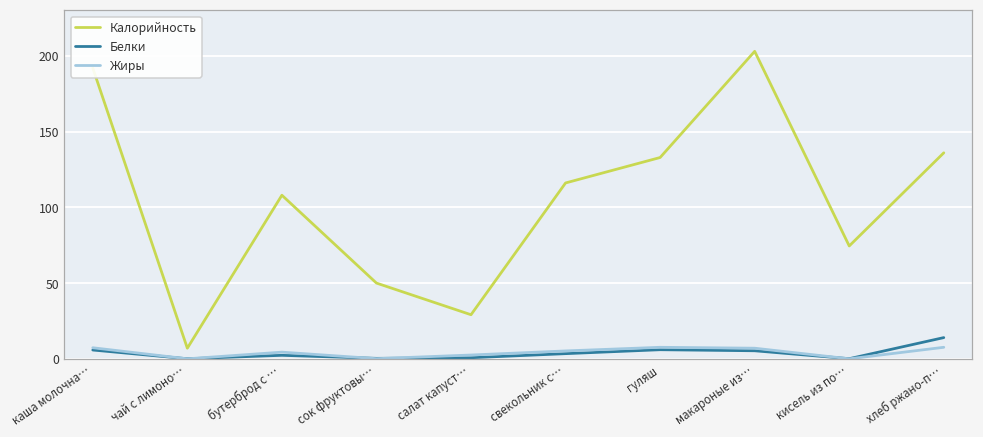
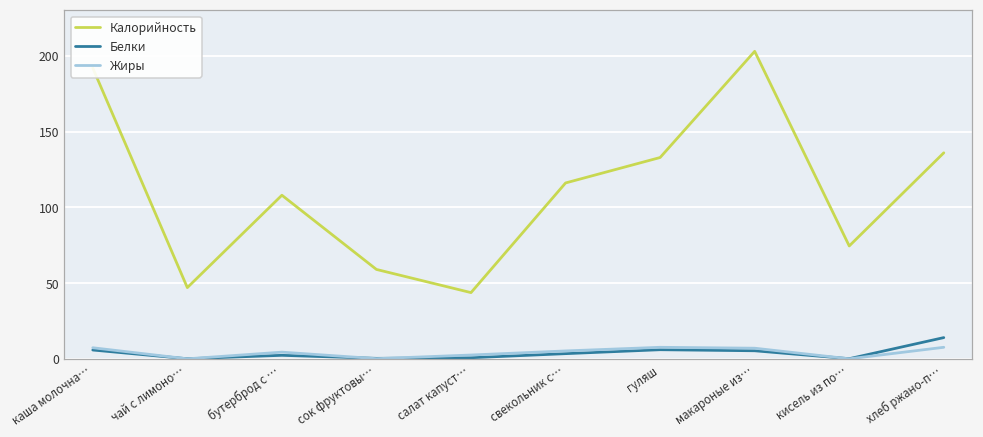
Калорийность, чай с лимоно…: 7 -> 47
Калорийность, сок фруктовы…: 50 -> 59
Калорийность, салат капуст…: 29 -> 44
